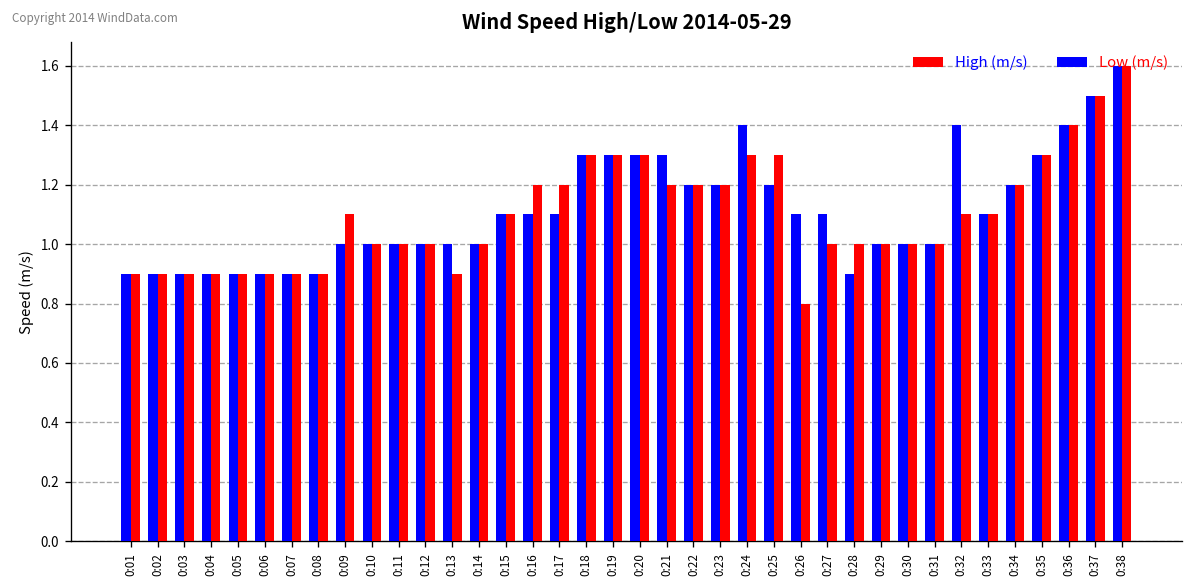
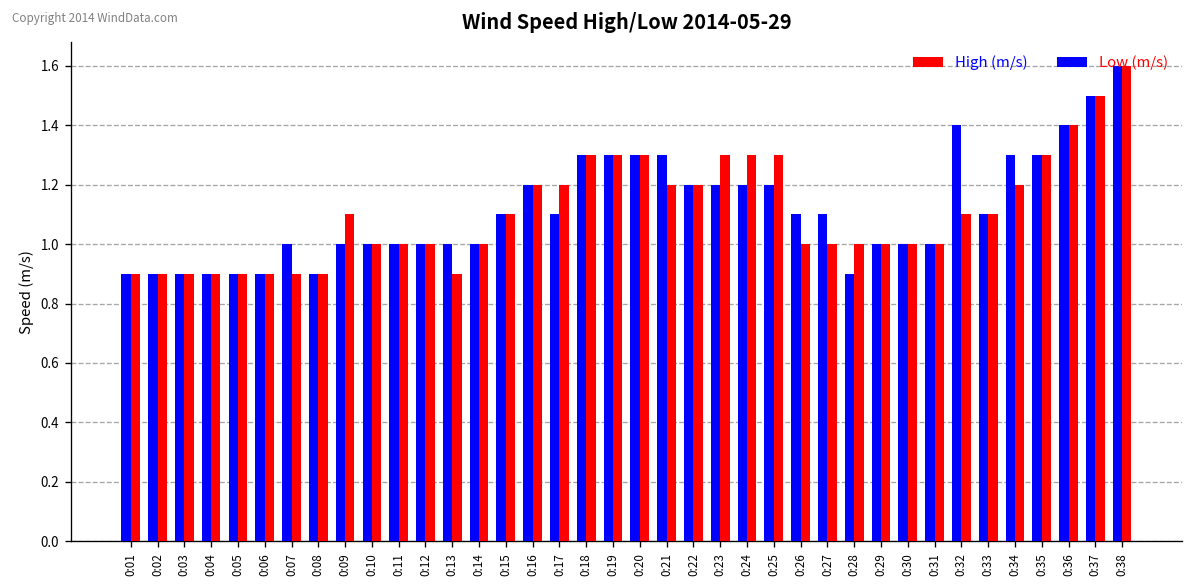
Low (m/s), 0:07: 0.9 -> 1.0
Low (m/s), 0:16: 1.1 -> 1.2
High (m/s), 0:23: 1.2 -> 1.3
Low (m/s), 0:24: 1.4 -> 1.2
High (m/s), 0:26: 0.8 -> 1.0
Low (m/s), 0:34: 1.2 -> 1.3
